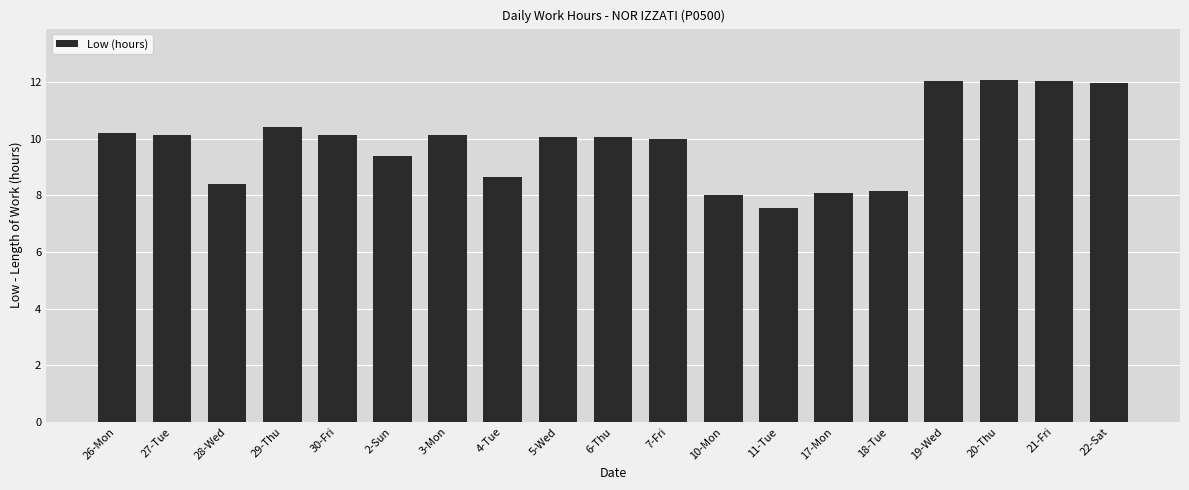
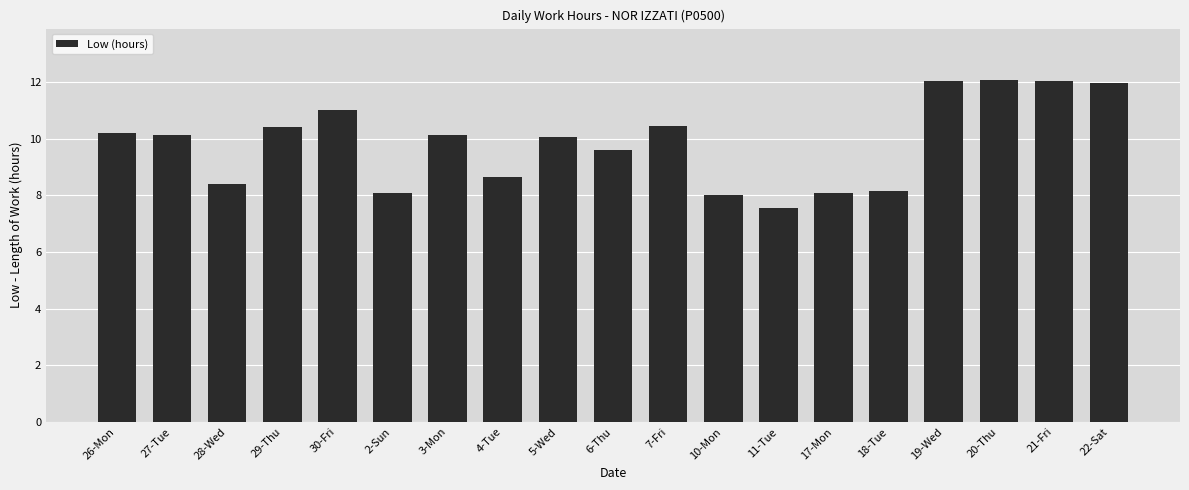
30-Fri: 10.1 -> 11.0
2-Sun: 9.4 -> 8.1
6-Thu: 10.1 -> 9.6
7-Fri: 10.0 -> 10.5
